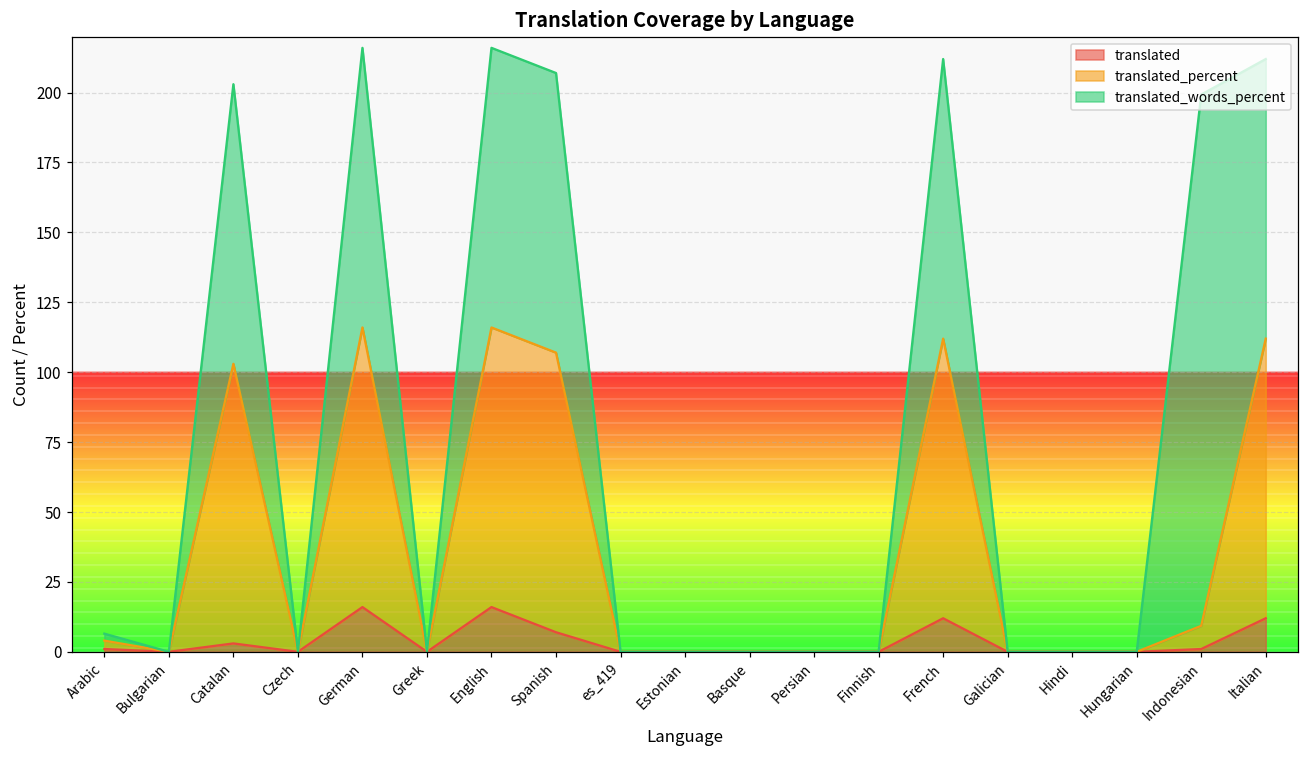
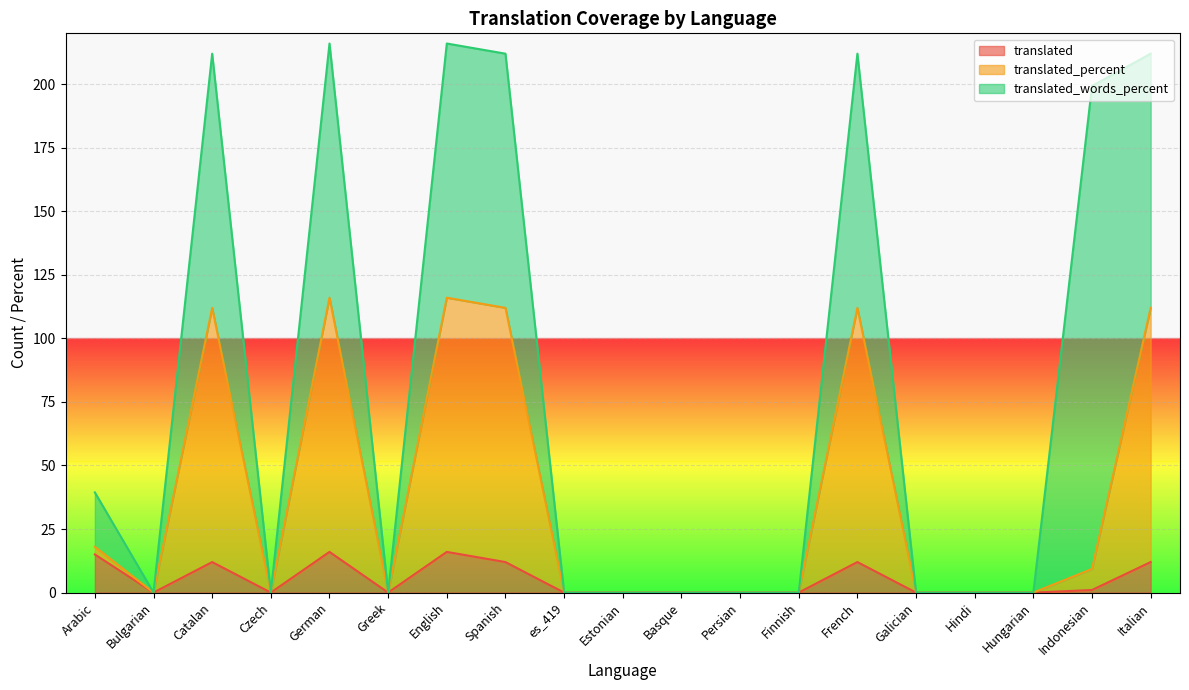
translated, Arabic: 1 -> 15
translated_words_percent, Arabic: 3 -> 21
translated, Catalan: 3 -> 12
translated, Spanish: 7 -> 12
